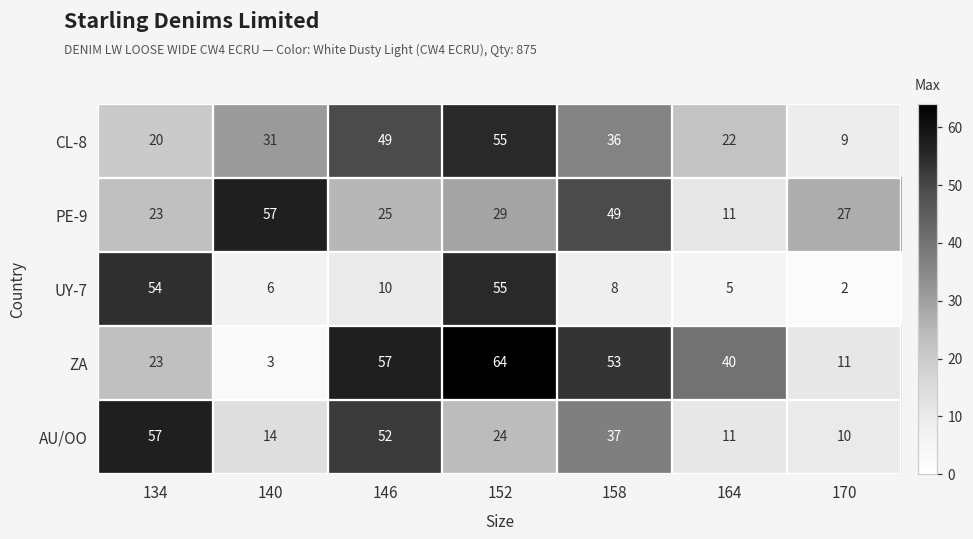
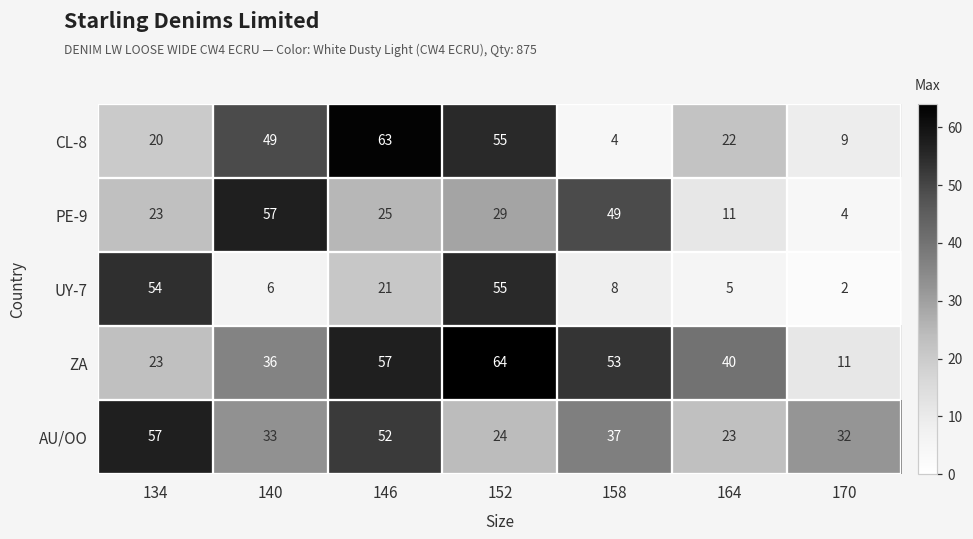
CL-8, 140: 31 -> 49
CL-8, 146: 49 -> 63
CL-8, 158: 36 -> 4
PE-9, 170: 27 -> 4
UY-7, 146: 10 -> 21
ZA, 140: 3 -> 36
AU/OO, 140: 14 -> 33
AU/OO, 164: 11 -> 23
AU/OO, 170: 10 -> 32
